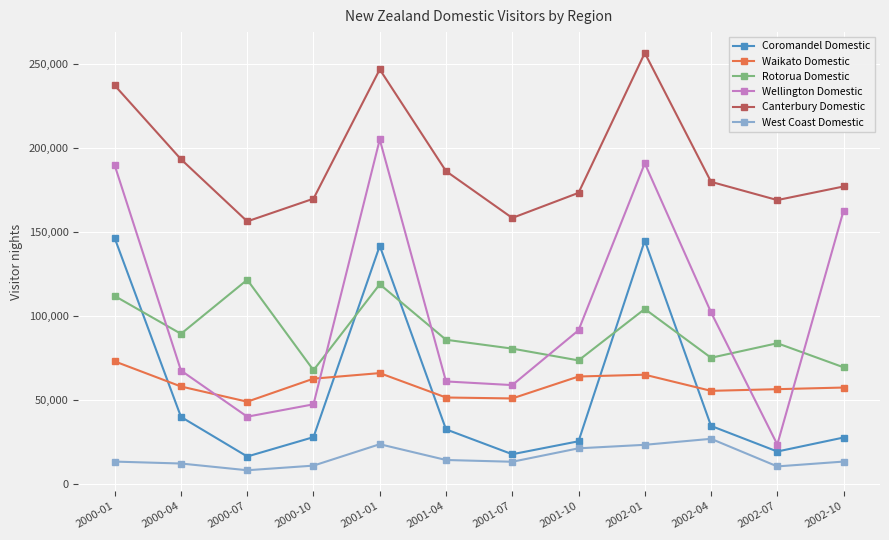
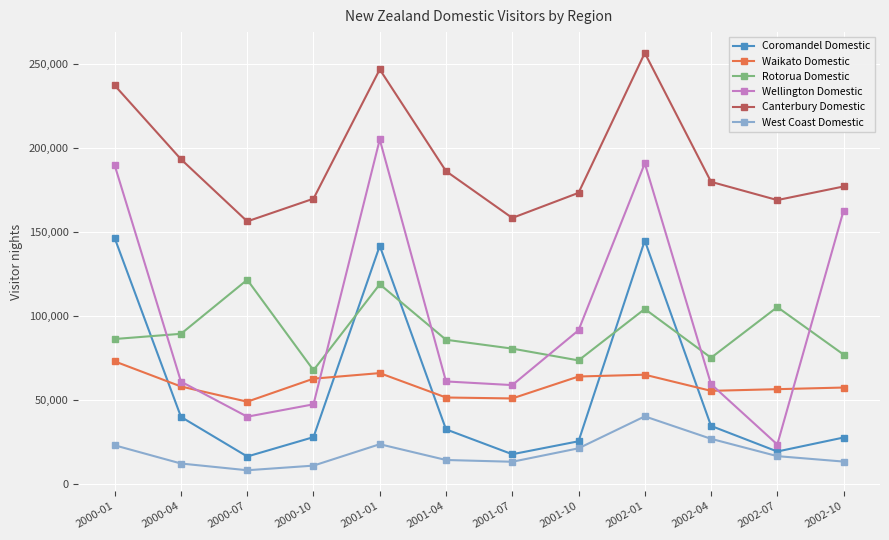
Rotorua Domestic, 2000-01: 112,000 -> 87,000
West Coast Domestic, 2000-01: 14,000 -> 23,000
Wellington Domestic, 2000-04: 68,000 -> 61,000
West Coast Domestic, 2002-01: 24,000 -> 40,000
Wellington Domestic, 2002-04: 102,000 -> 60,000
Rotorua Domestic, 2002-07: 84,000 -> 106,000
West Coast Domestic, 2002-07: 11,000 -> 17,000
Rotorua Domestic, 2002-10: 70,000 -> 77,000
